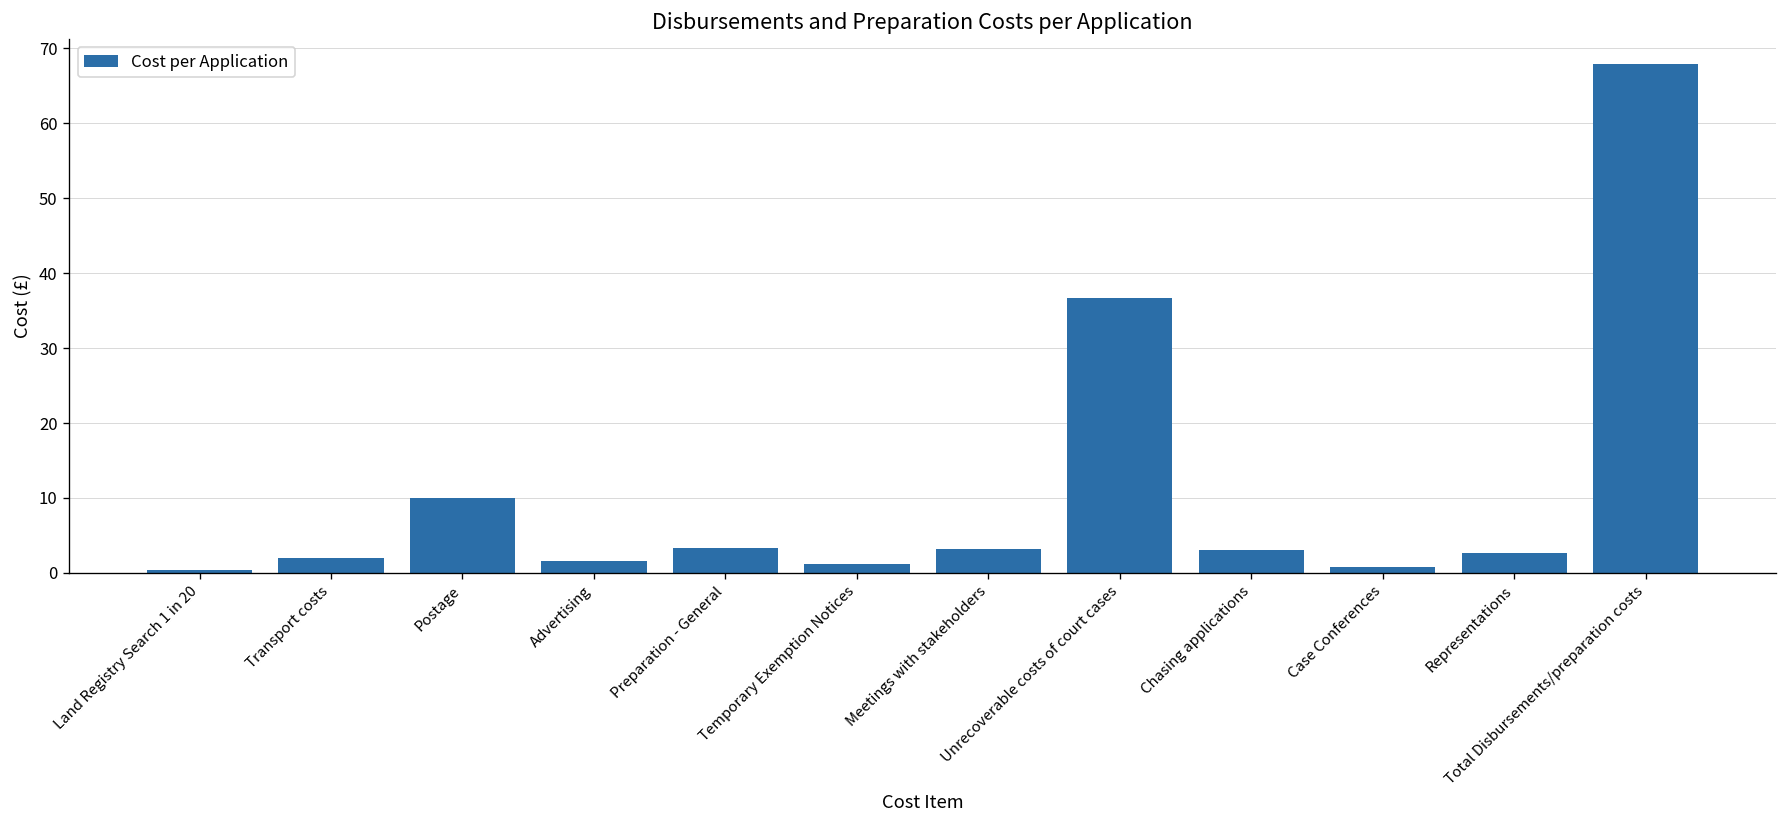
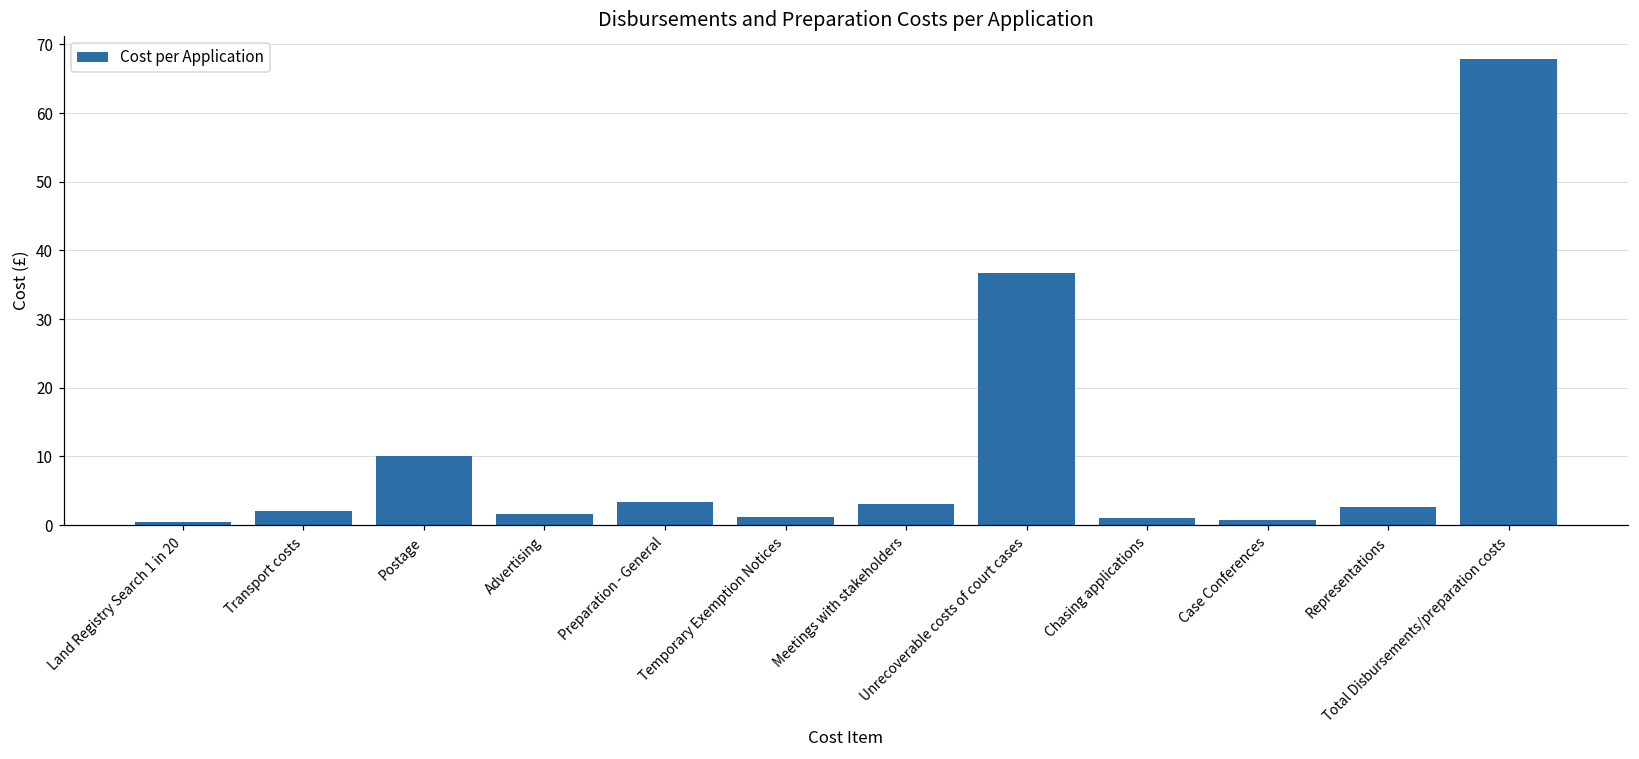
Chasing applications: 3 -> 1
